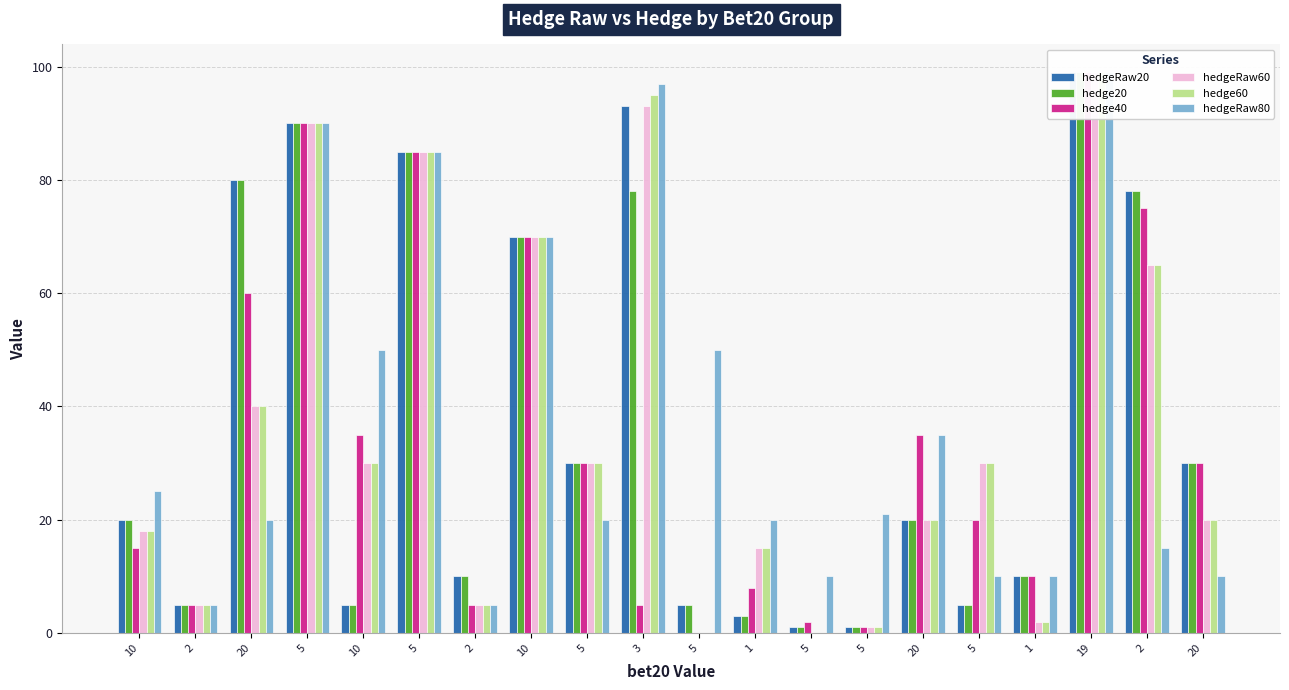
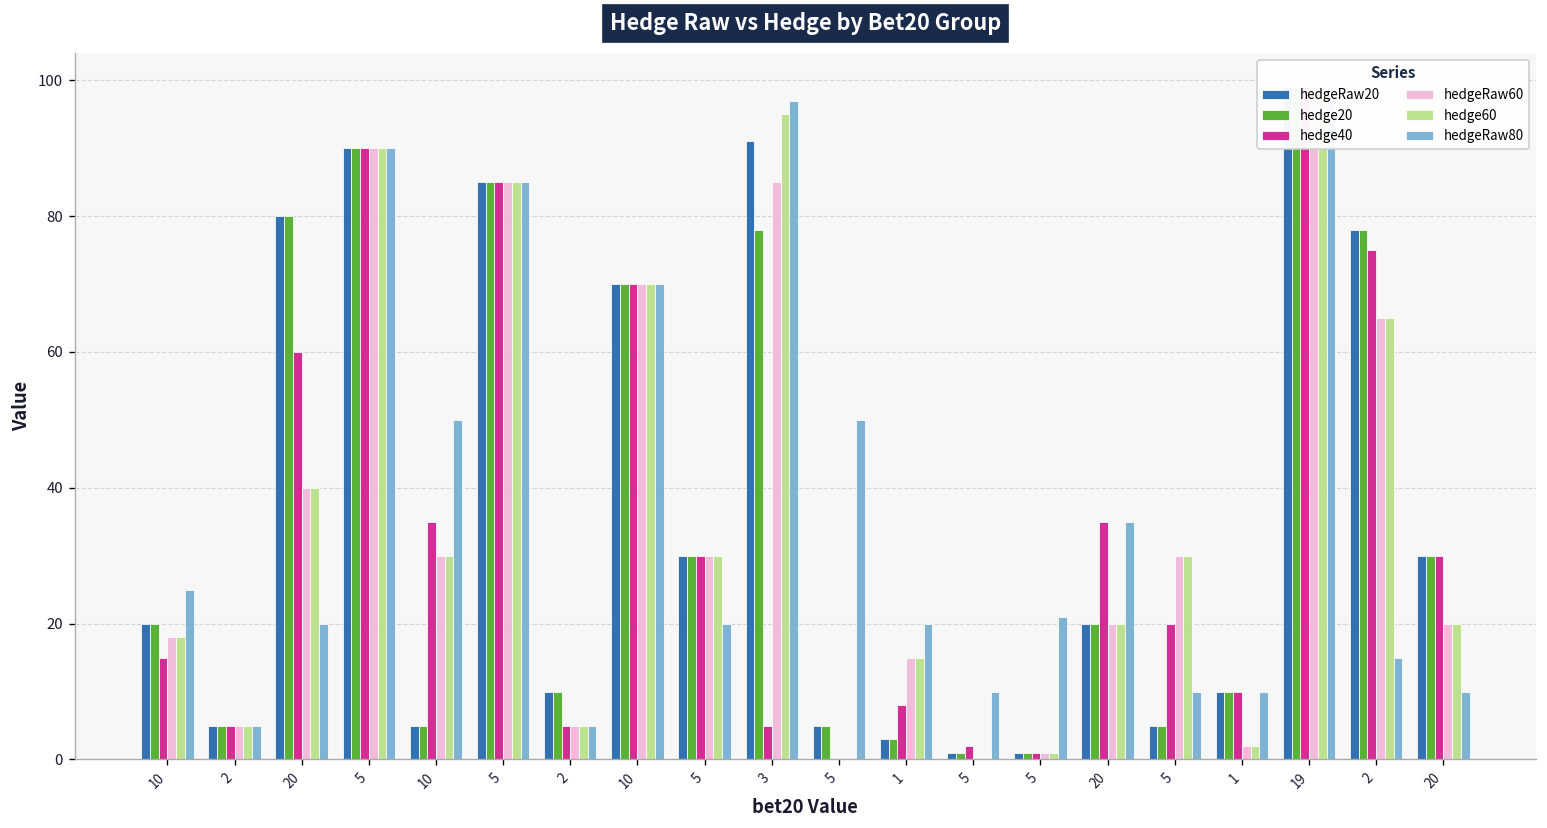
hedgeRaw20, 3: 93 -> 91
hedgeRaw60, 3: 93 -> 85
